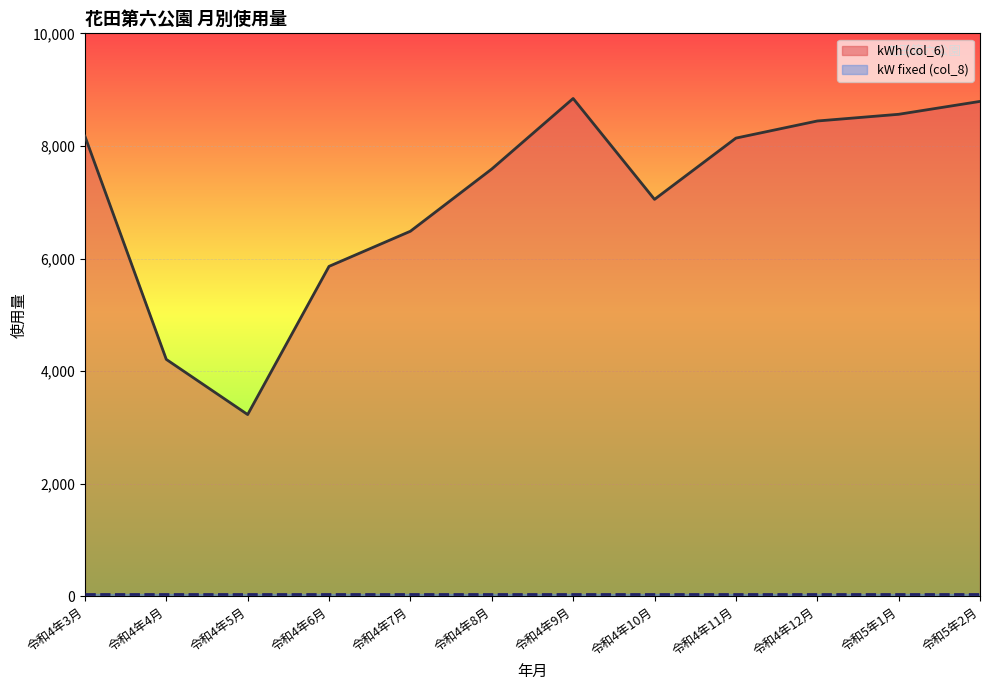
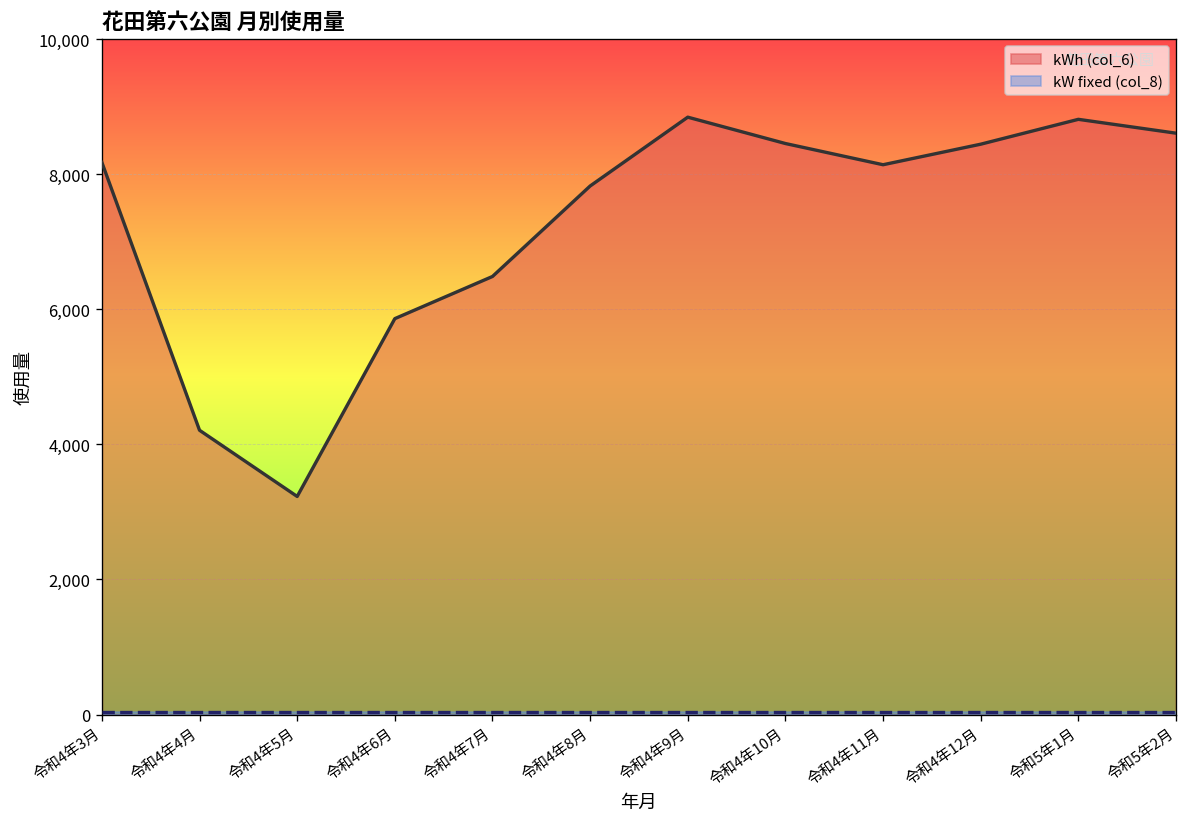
kWh (col_6), 令和4年8月: 7,600 -> 7,800
kWh (col_6), 令和4年10月: 7,100 -> 8,500
kWh (col_6), 令和5年1月: 8,600 -> 8,800
kWh (col_6), 令和5年2月: 8,800 -> 8,600
